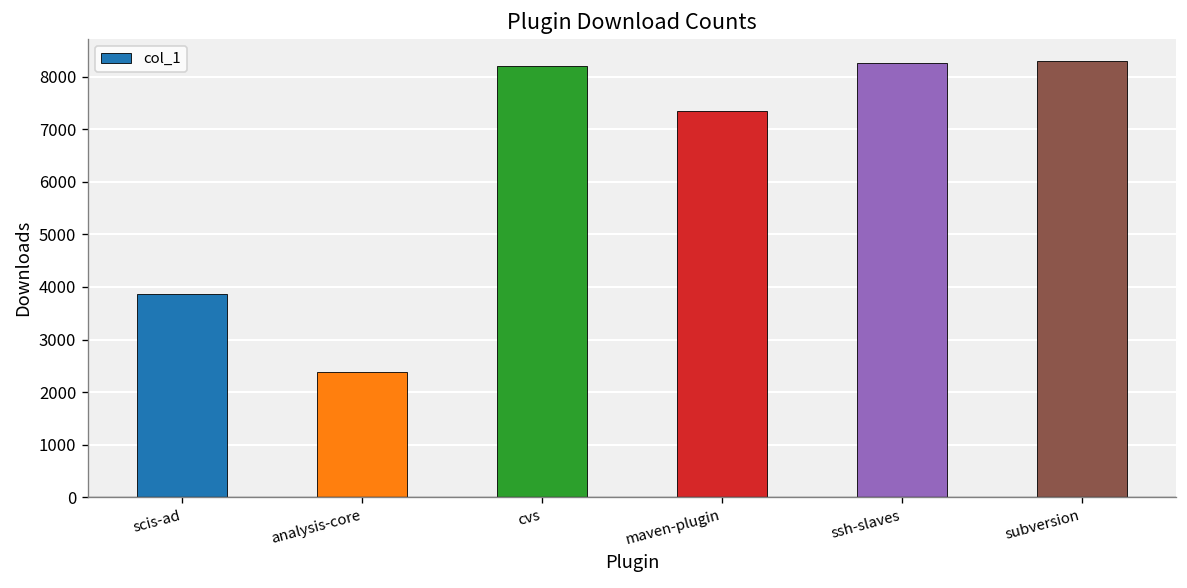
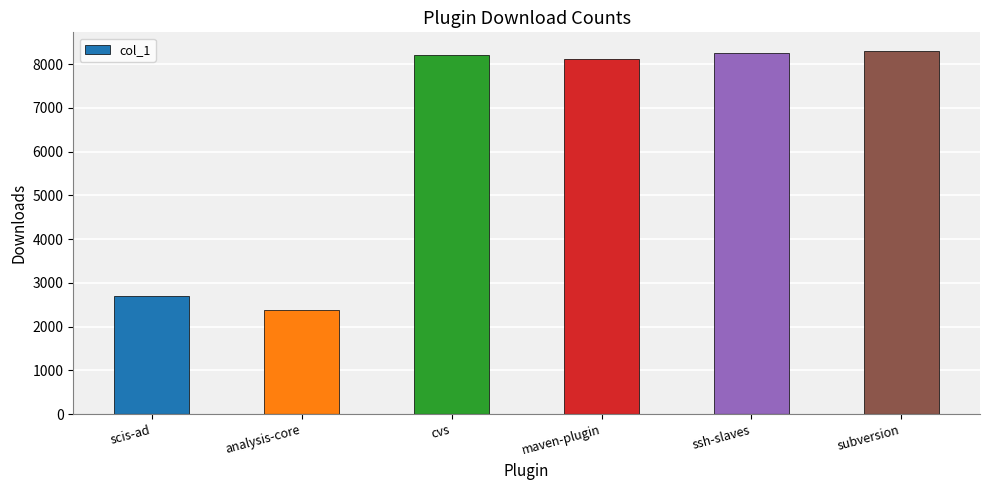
scis-ad: 3900 -> 2700
maven-plugin: 7400 -> 8100
